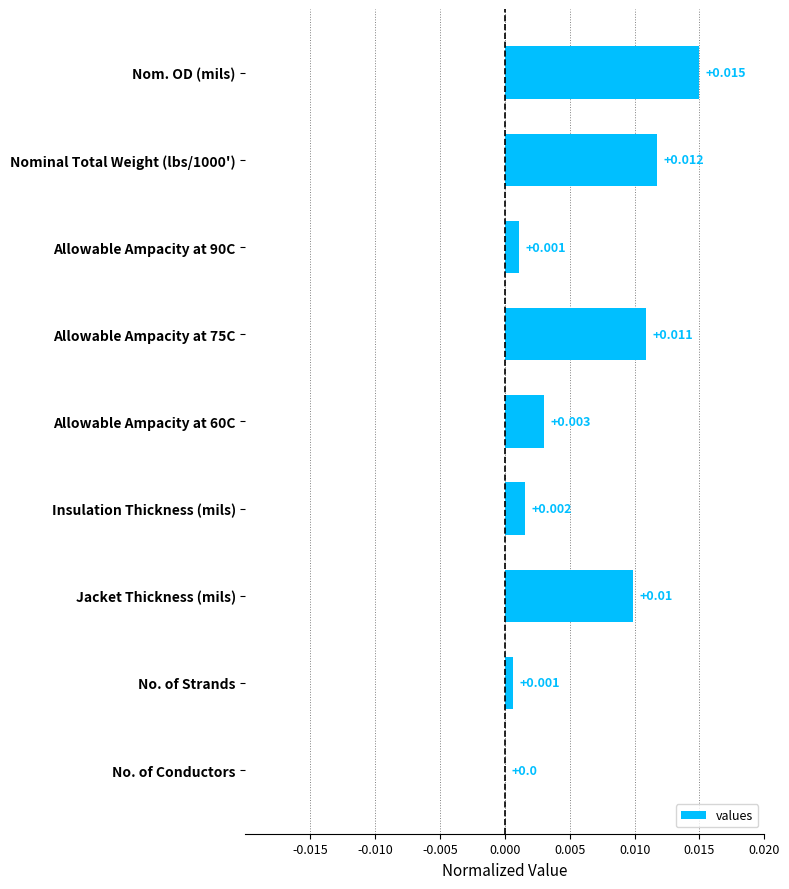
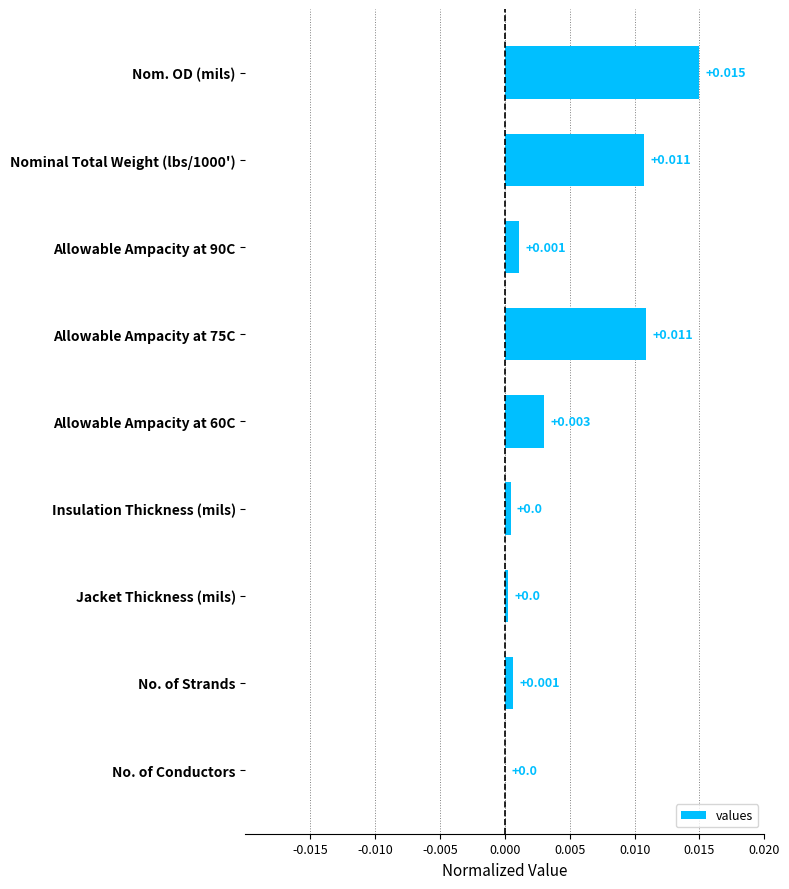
Nominal Total Weight (lbs/1000'): +0.012 -> +0.011
Insulation Thickness (mils): +0.002 -> +0.0
Jacket Thickness (mils): +0.01 -> +0.0
